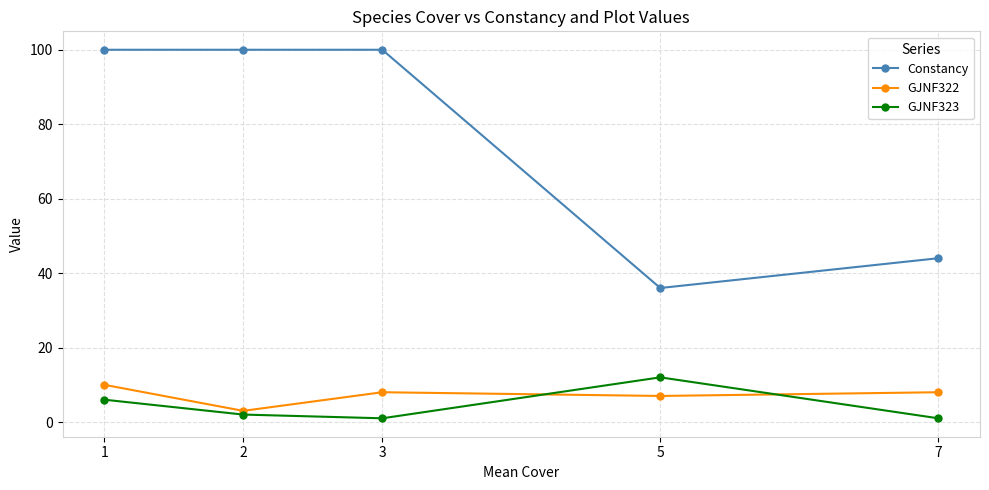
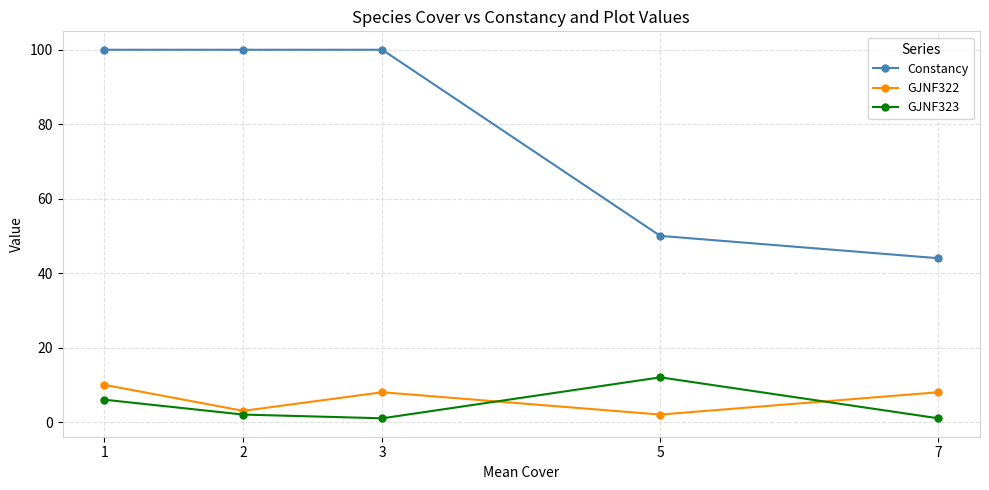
Constancy, 5: 36 -> 50
GJNF322, 5: 7 -> 2
